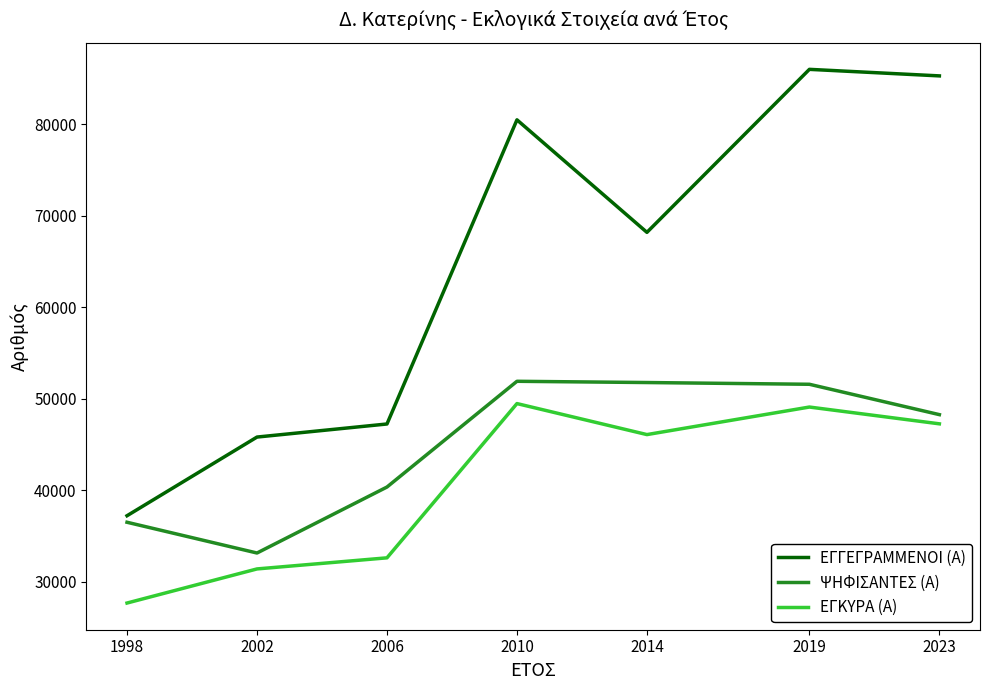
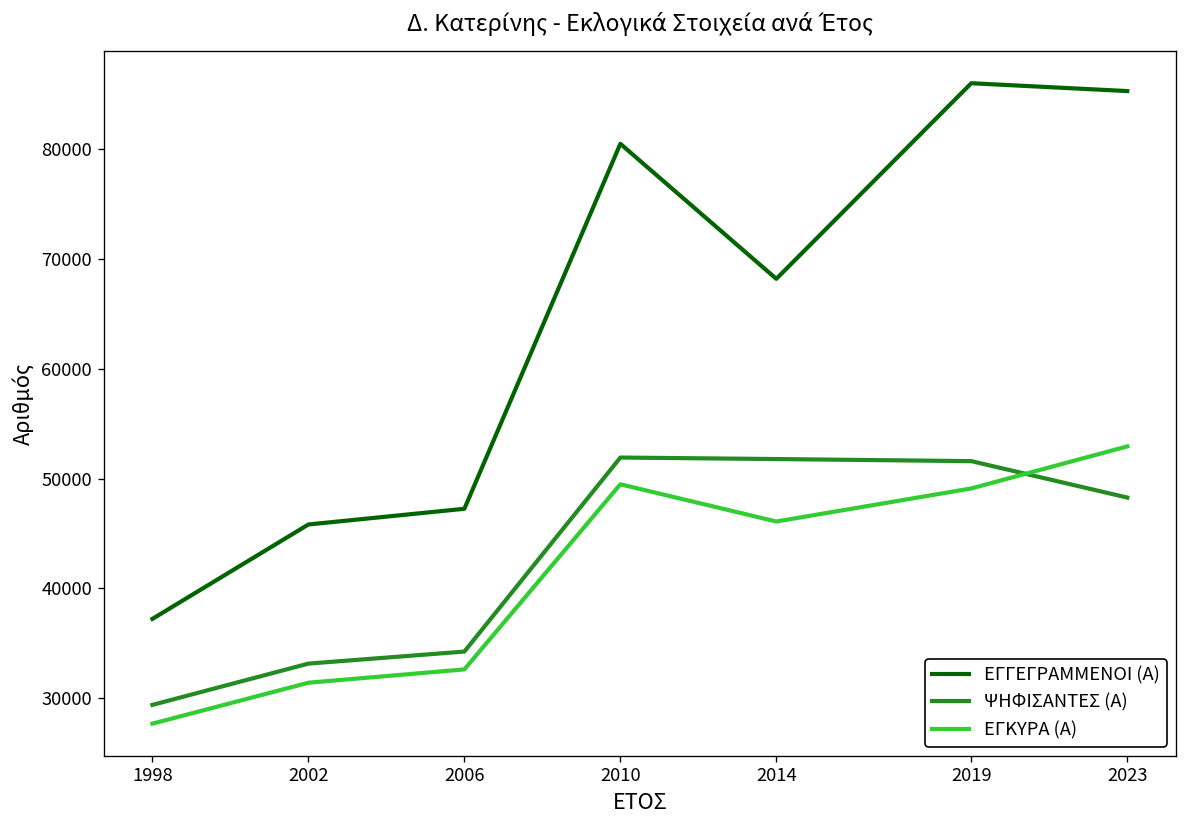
ΨΗΦΙΣΑΝΤΕΣ (Α), 1998: 37000 -> 29000
ΨΗΦΙΣΑΝΤΕΣ (Α), 2006: 40000 -> 34000
ΕΓΚΥΡΑ (Α), 2023: 47000 -> 53000
